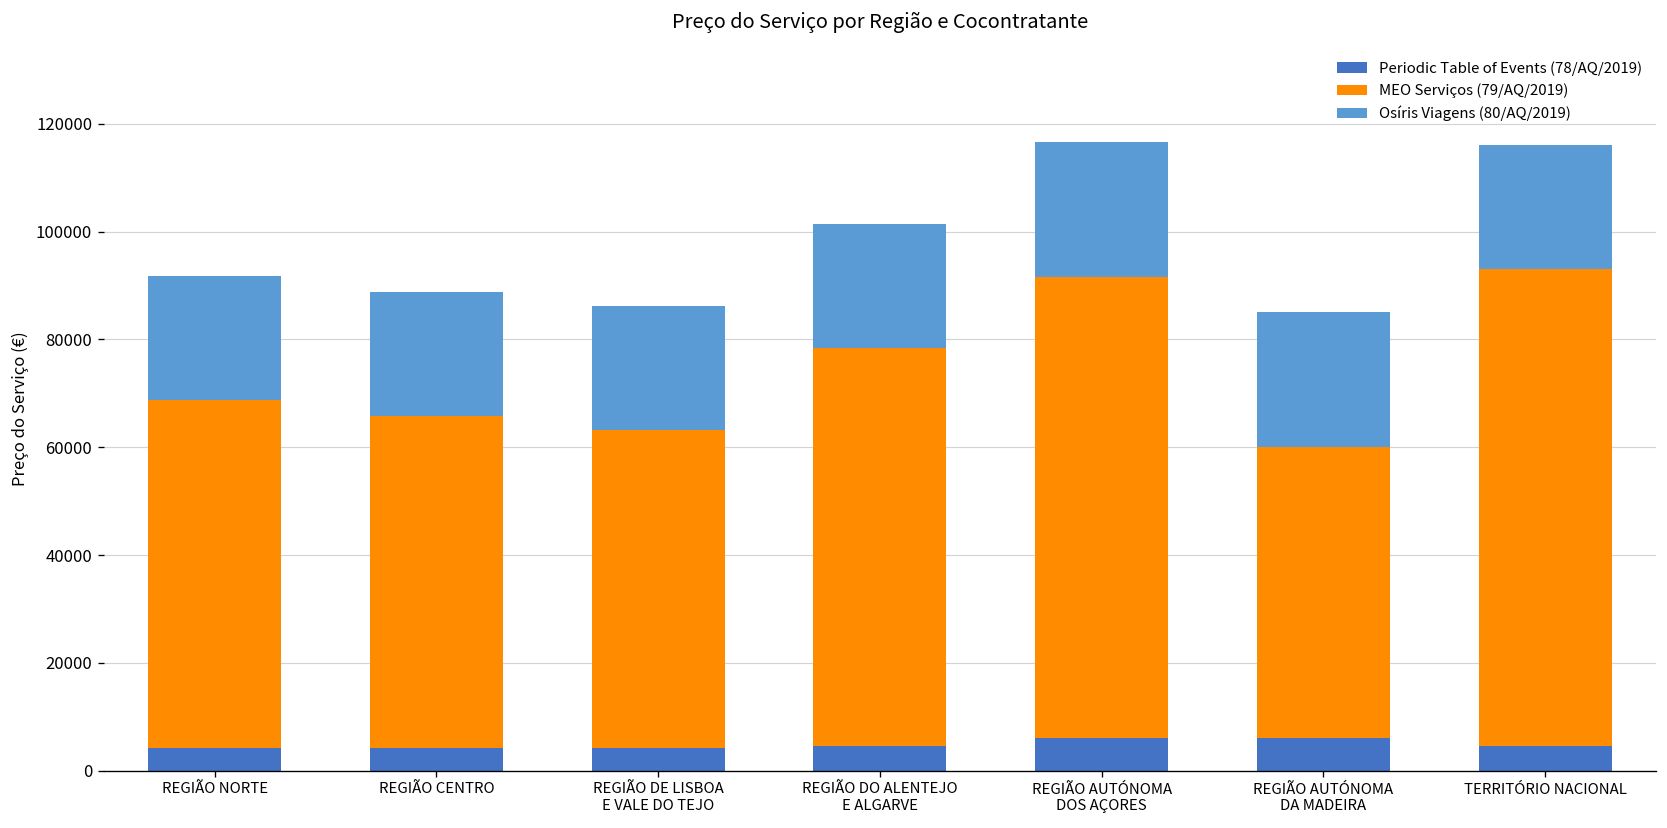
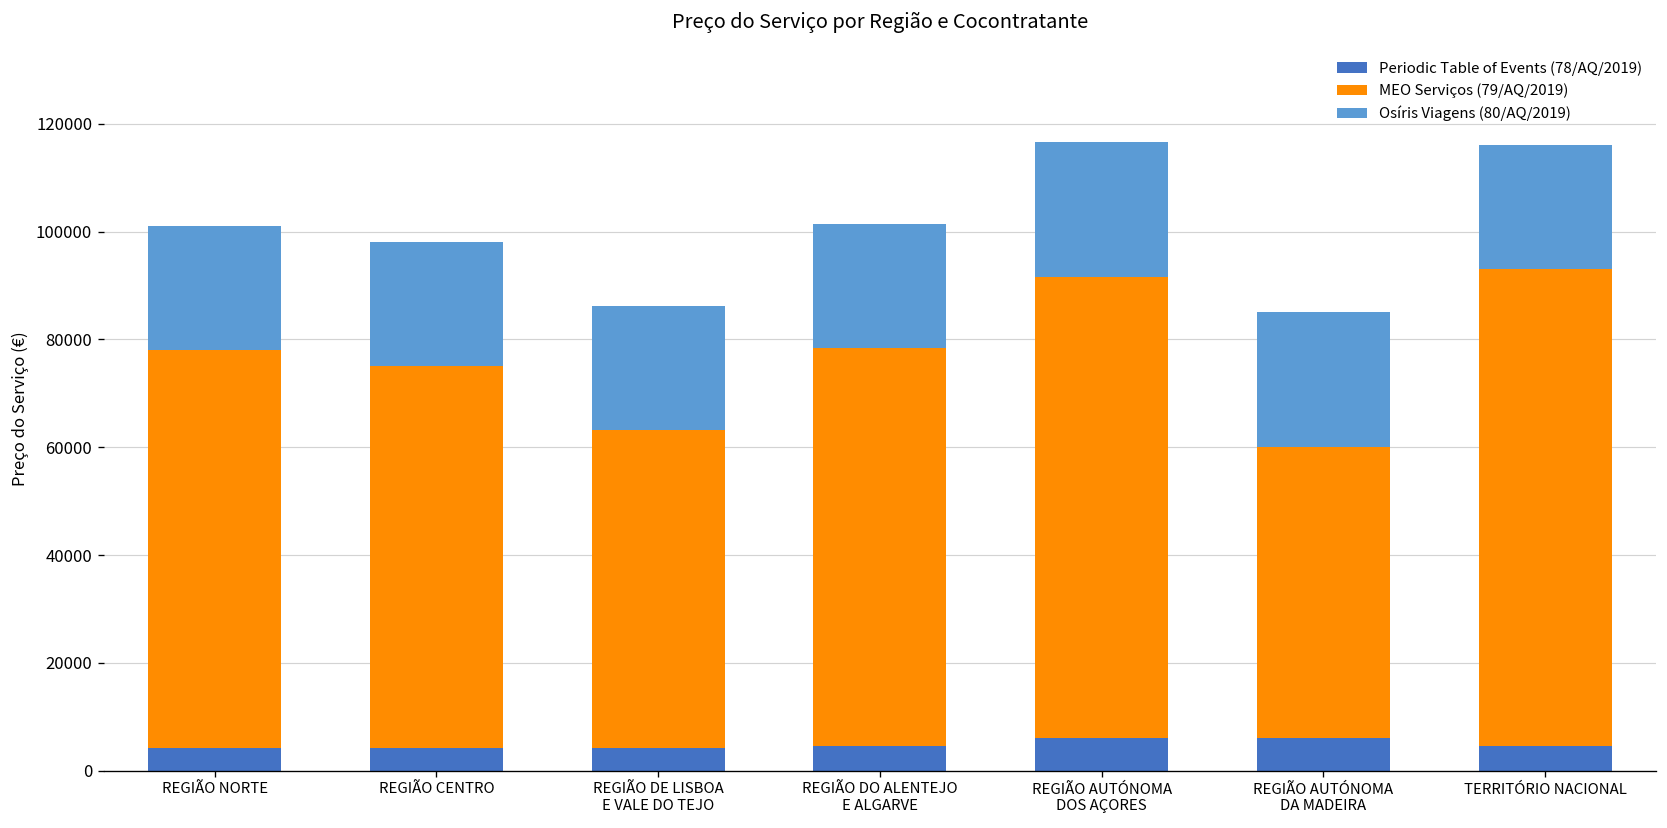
MEO Serviços (79/AQ/2019), REGIÃO NORTE: 65000 -> 74000
MEO Serviços (79/AQ/2019), REGIÃO CENTRO: 62000 -> 71000
